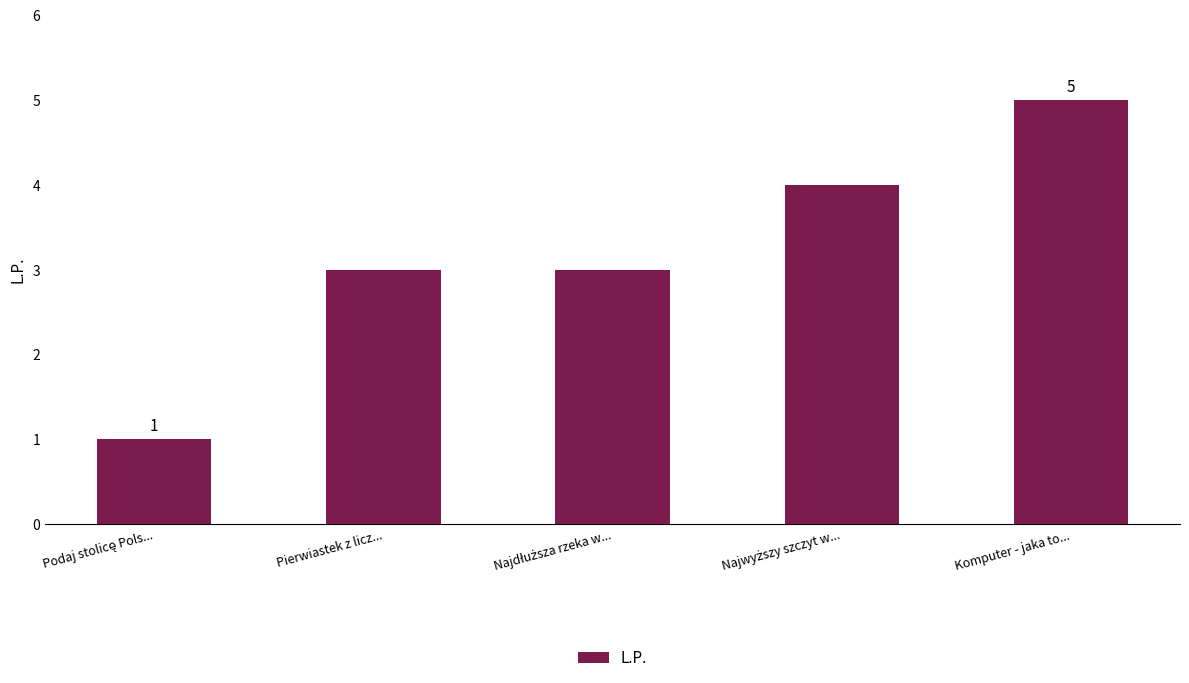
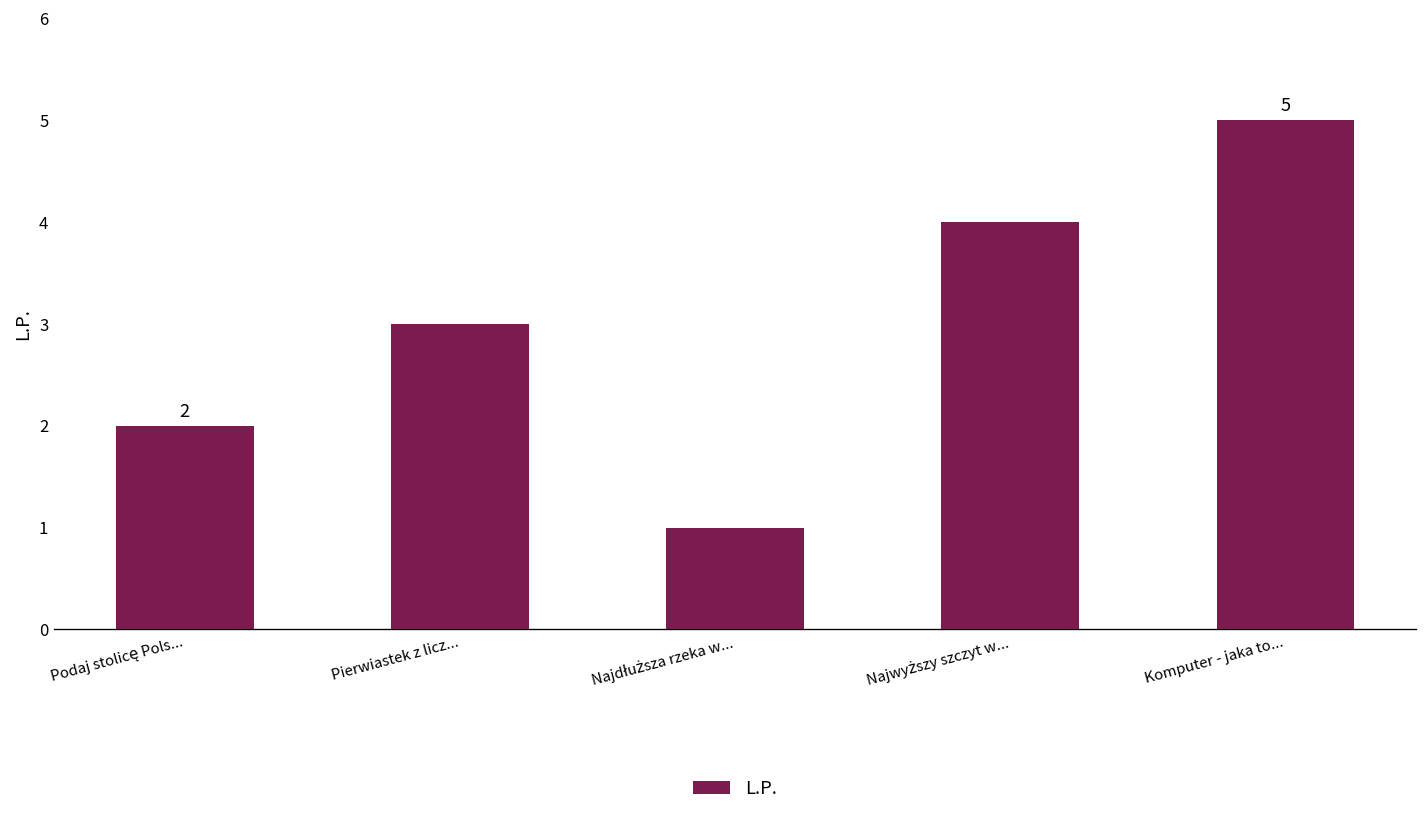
Podaj stolicę Pols...: 1 -> 2
Najdłuższa rzeka w...: 3 -> 1
